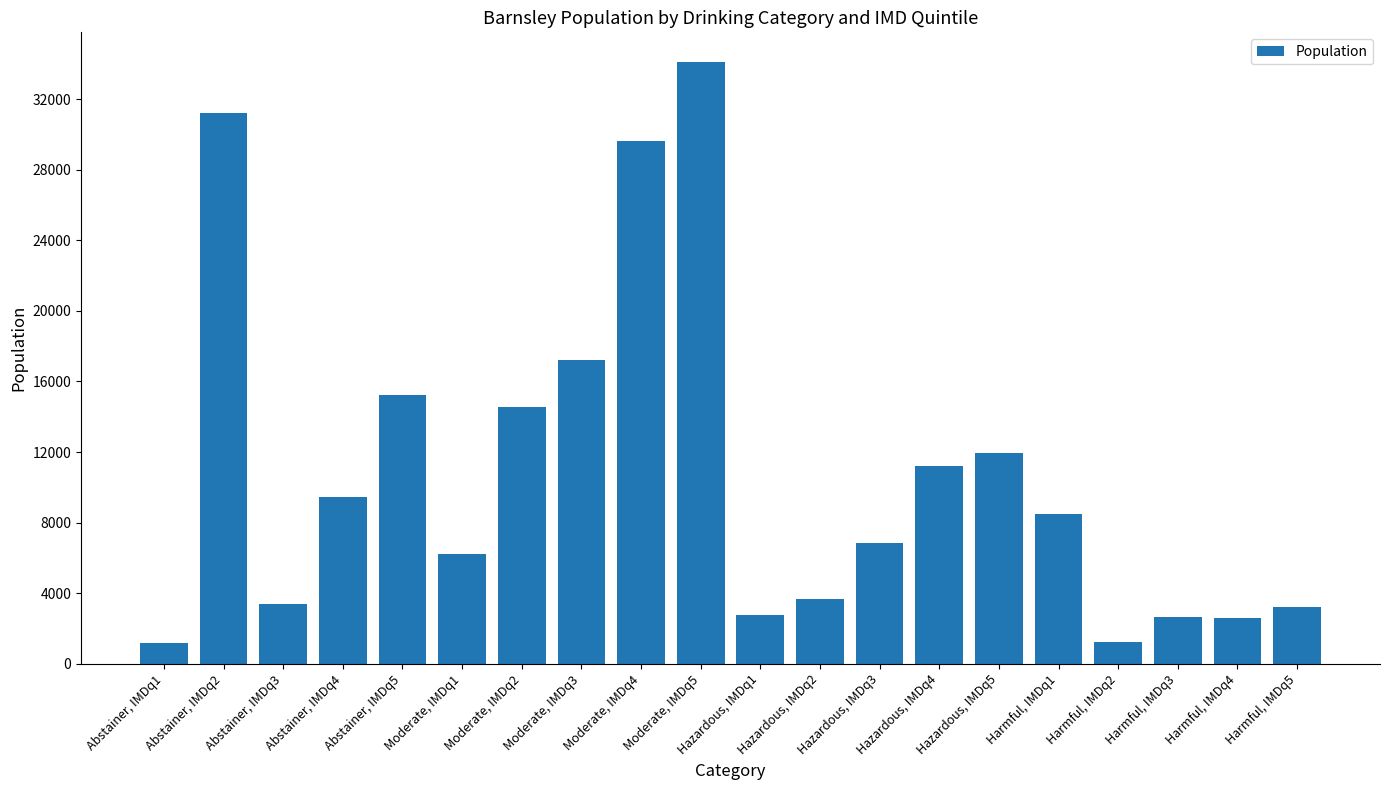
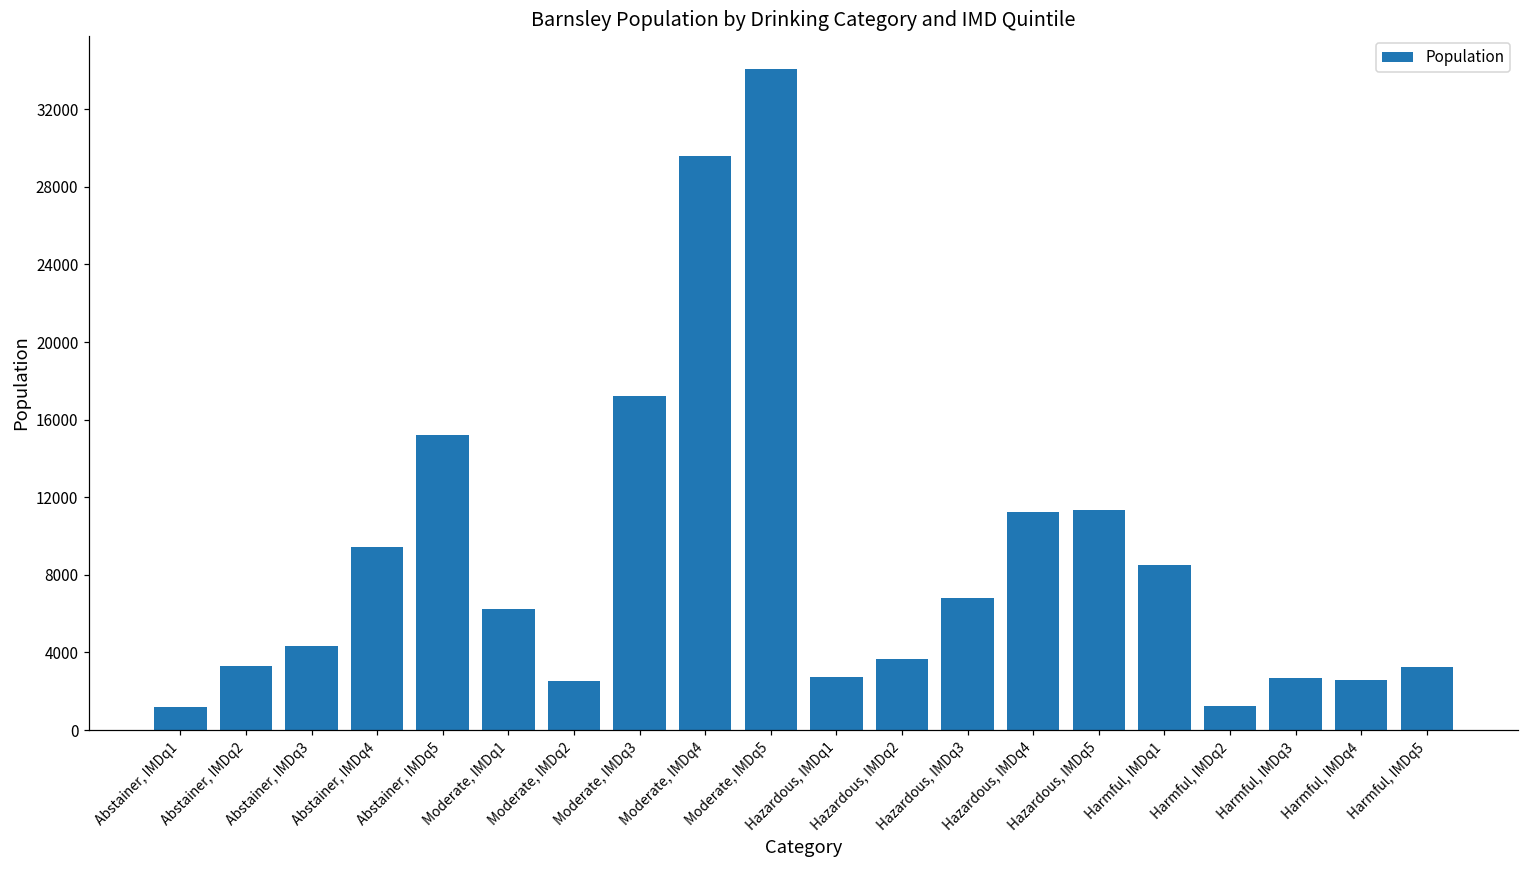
Abstainer, IMDq2: 31200 -> 3300
Abstainer, IMDq3: 3400 -> 4300
Moderate, IMDq2: 14500 -> 2500
Hazardous, IMDq5: 12000 -> 11300
